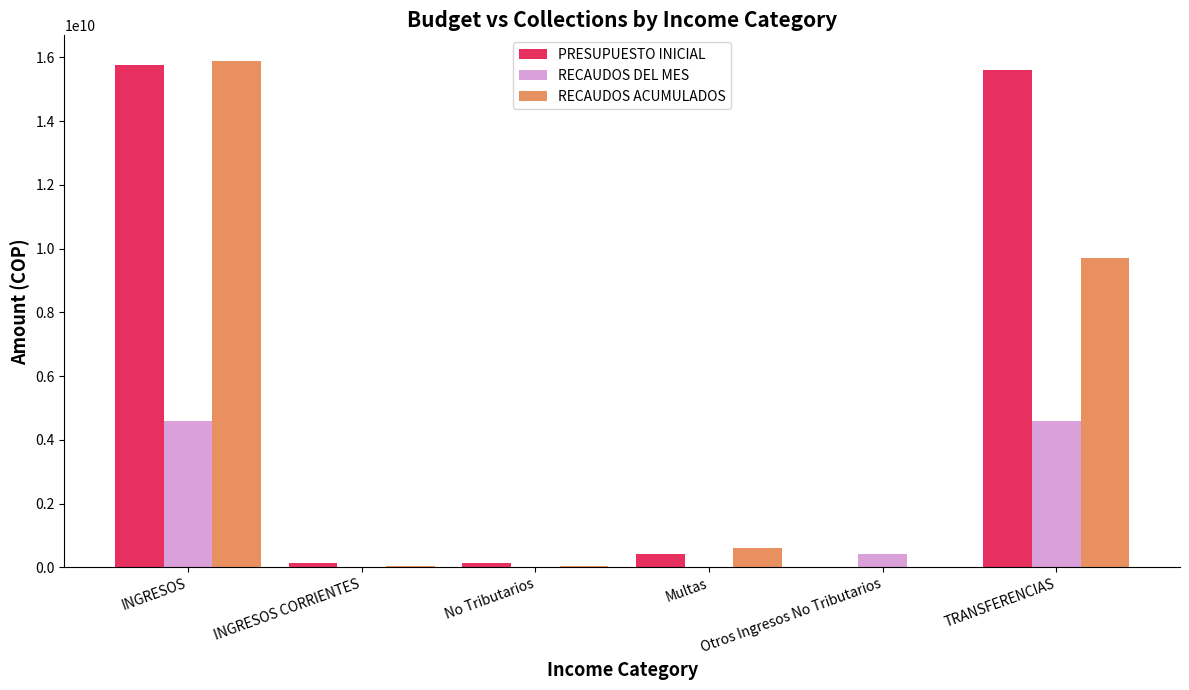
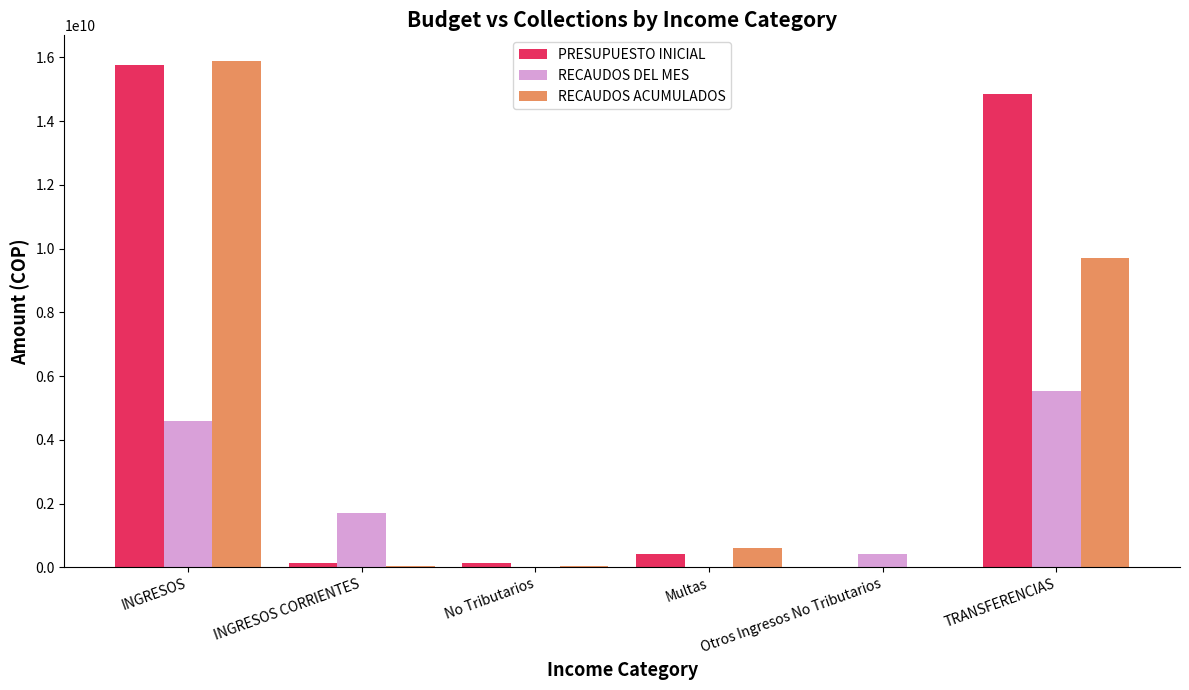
RECAUDOS DEL MES, INGRESOS CORRIENTES: 0 -> 1700000000
PRESUPUESTO INICIAL, TRANSFERENCIAS: 15600000000 -> 14900000000
RECAUDOS DEL MES, TRANSFERENCIAS: 4600000000 -> 5500000000
